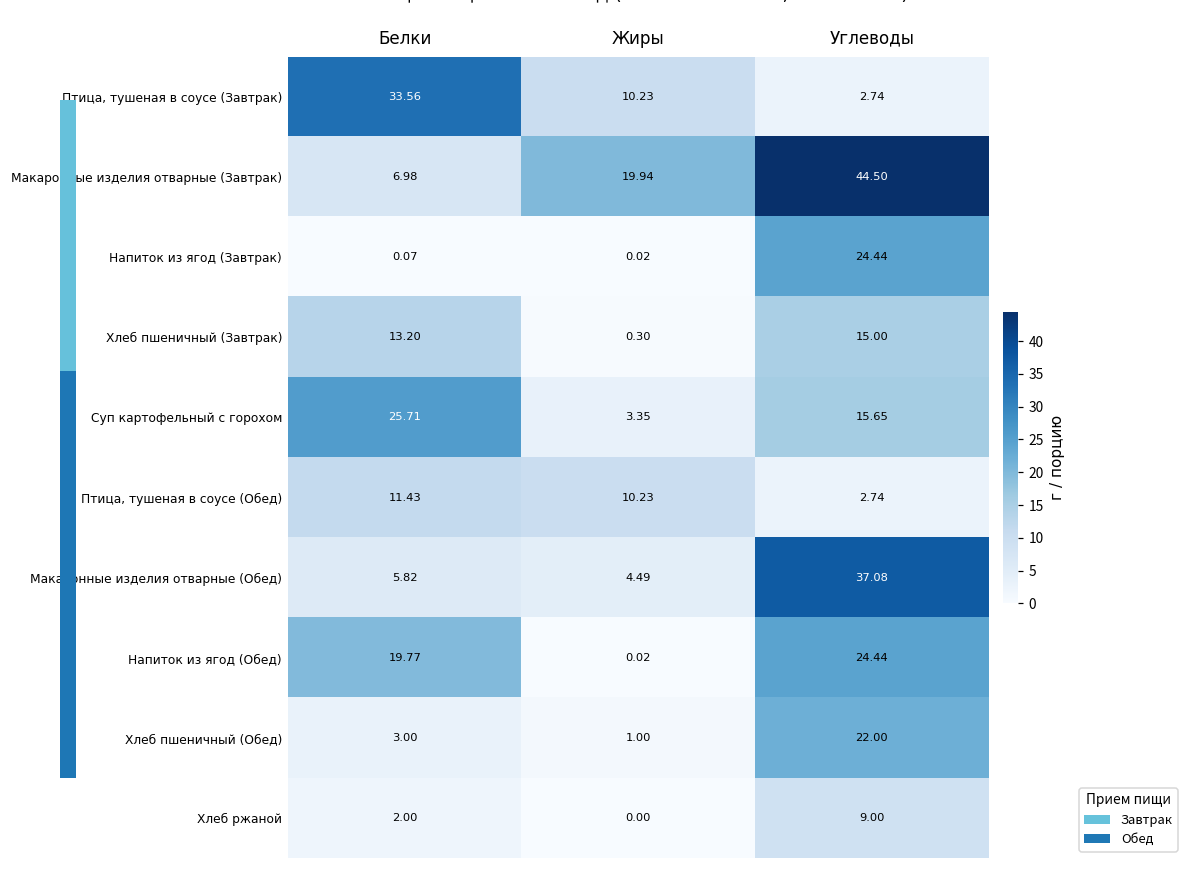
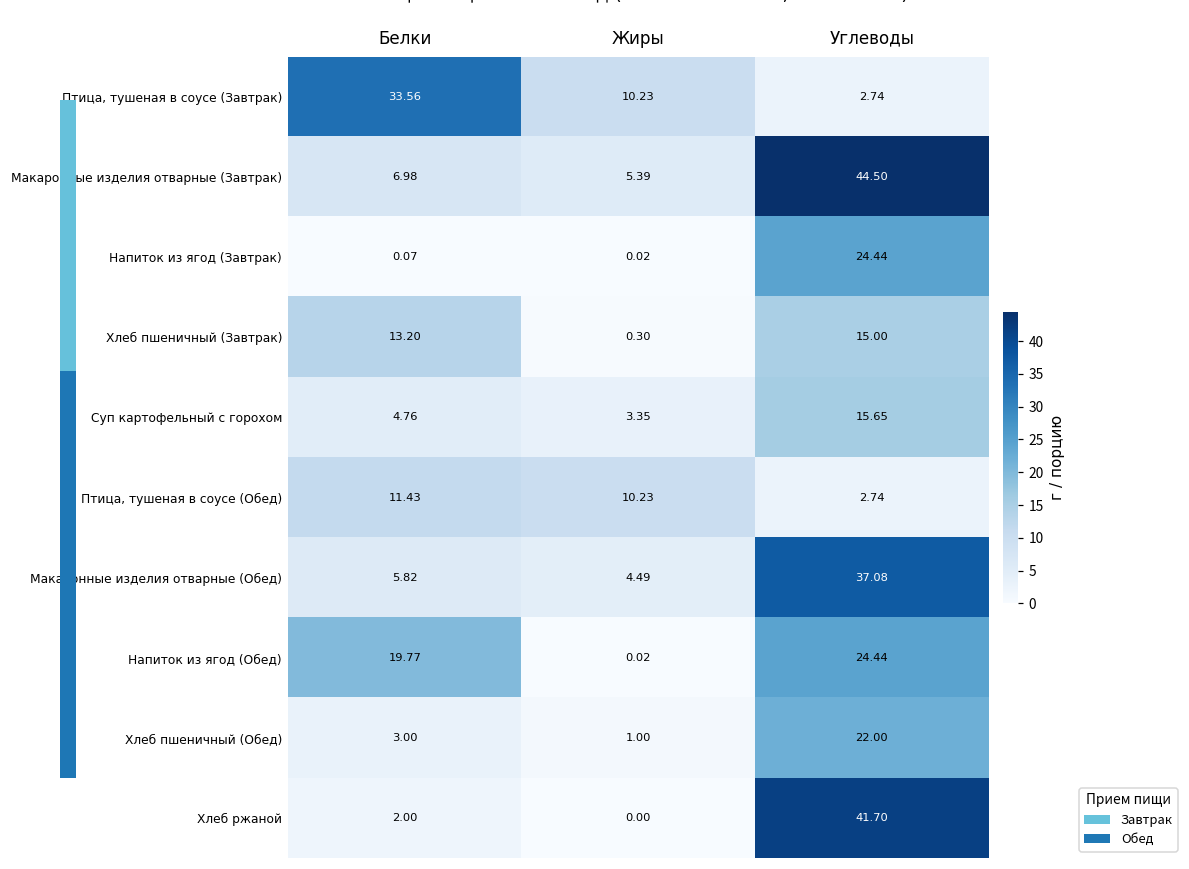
Макаронные изделия отварные (Завтрак), Жиры: 19.94 -> 5.39
Суп картофельный с горохом, Белки: 25.71 -> 4.76
Хлеб ржаной, Углеводы: 9.00 -> 41.70
